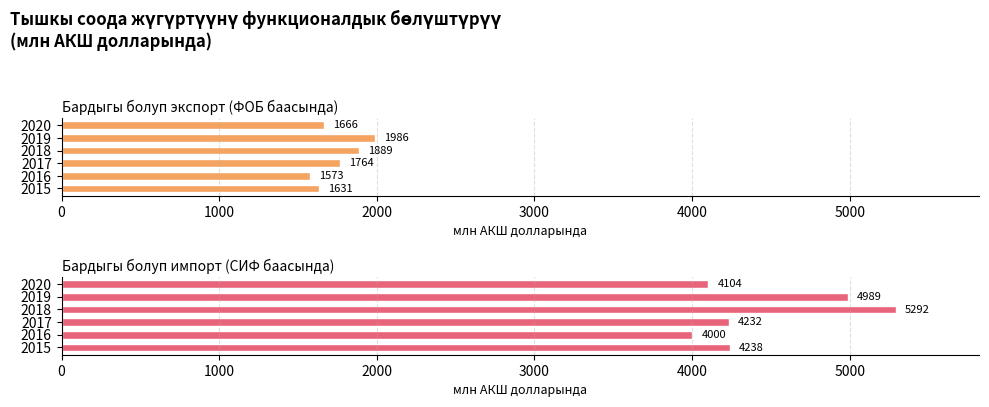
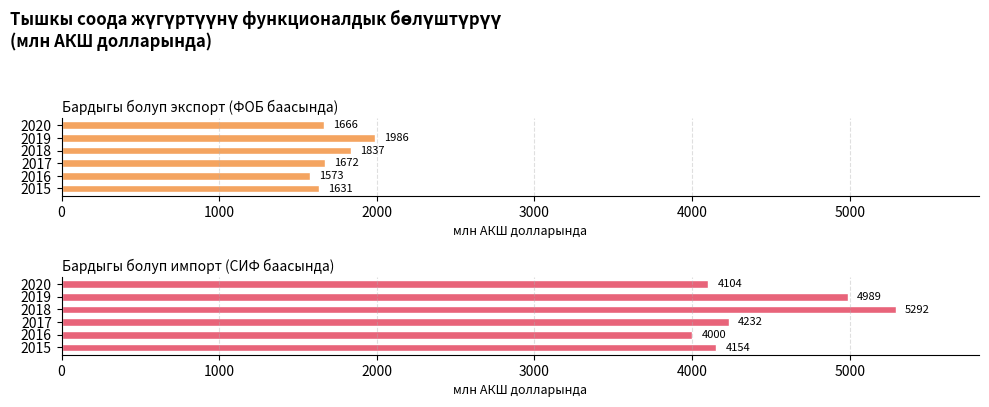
Бардыгы болуп экспорт (ФОБ баасында), 2018: 1889 -> 1837
Бардыгы болуп экспорт (ФОБ баасында), 2017: 1764 -> 1672
Бардыгы болуп импорт (СИФ баасында), 2015: 4238 -> 4154
